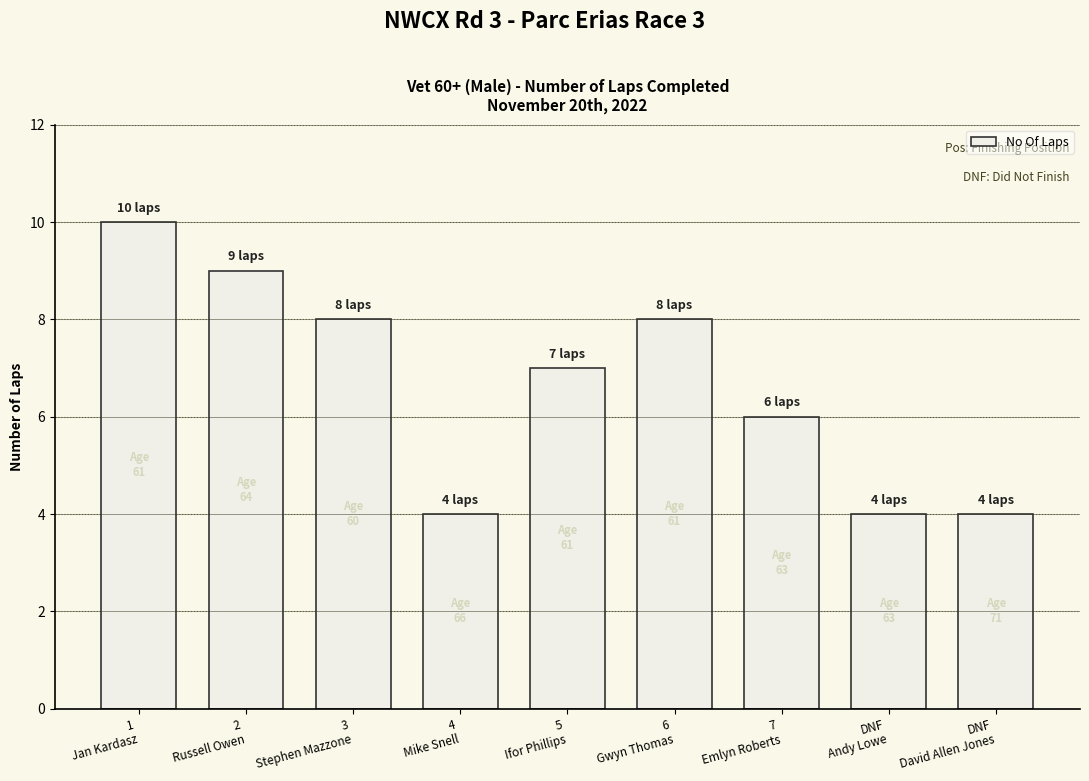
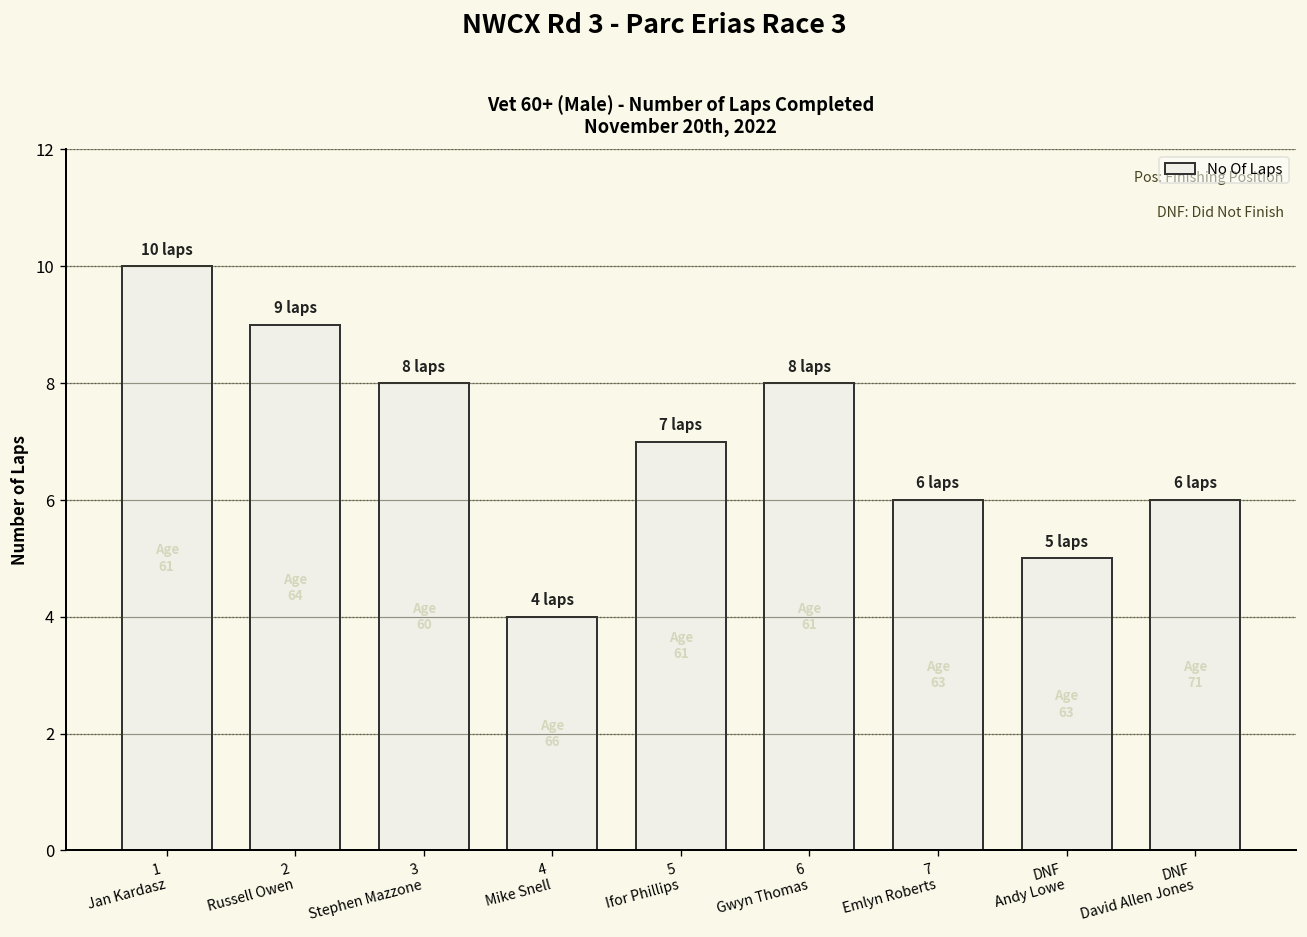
DNF Andy Lowe: 4 -> 5
DNF David Allen Jones: 4 -> 6
